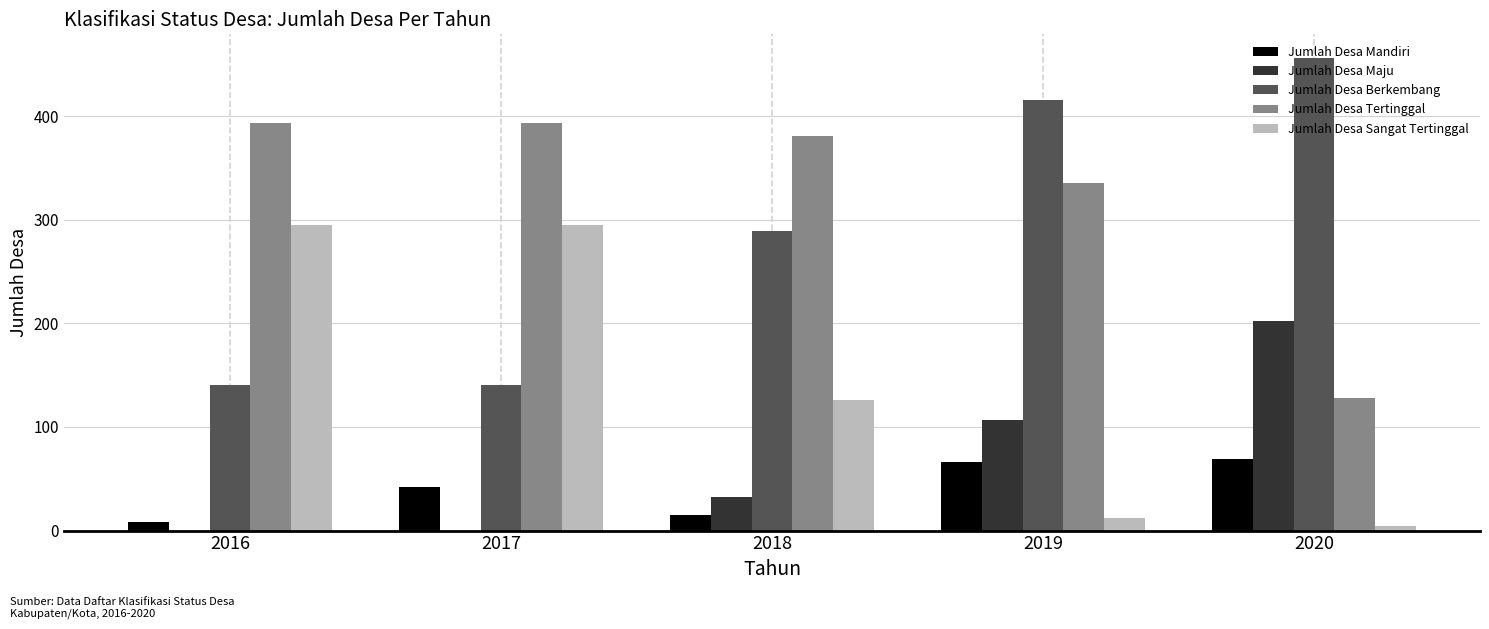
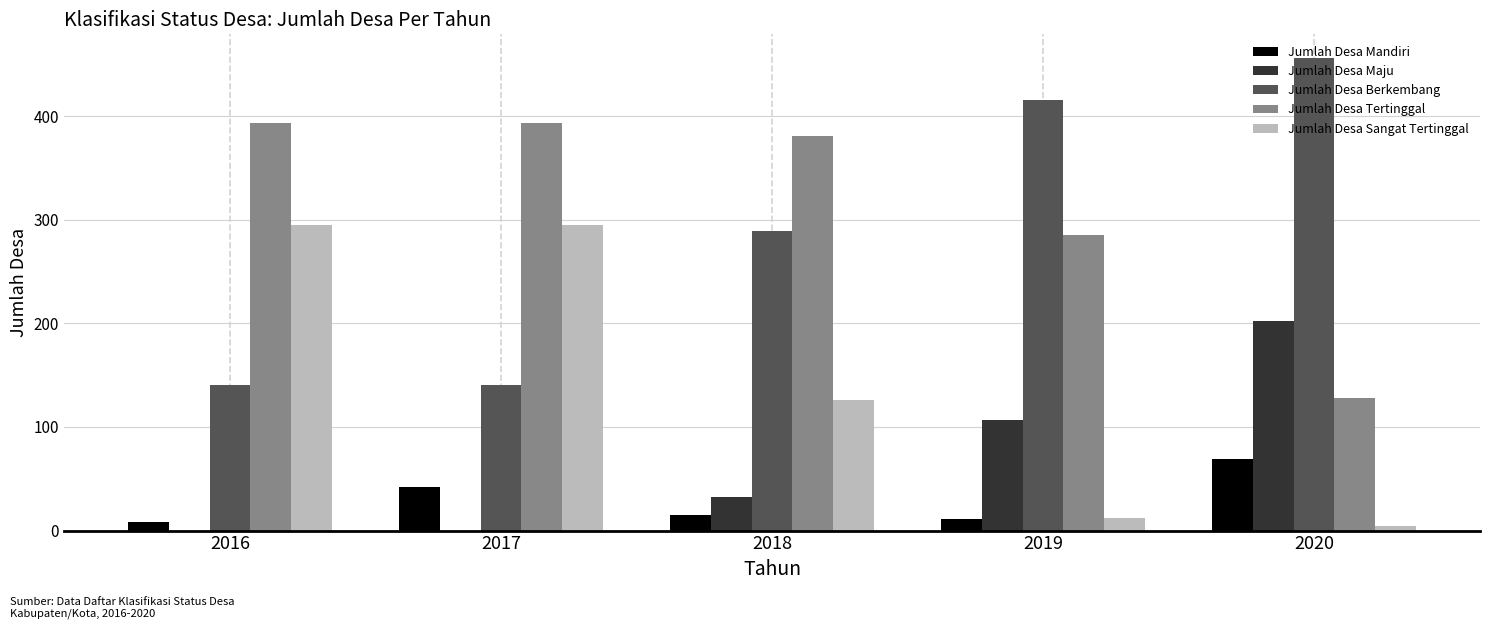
Jumlah Desa Mandiri, 2019: 66 -> 11
Jumlah Desa Tertinggal, 2019: 335 -> 285
